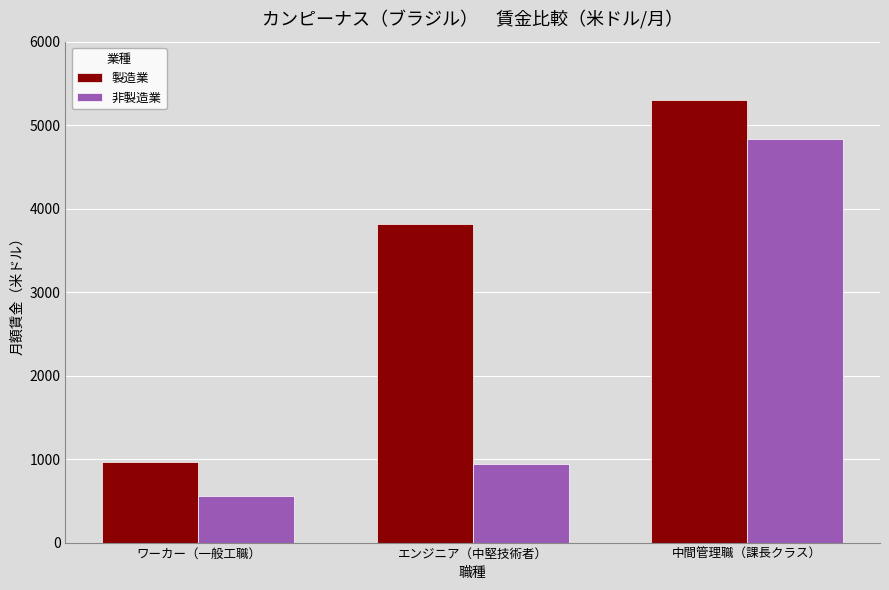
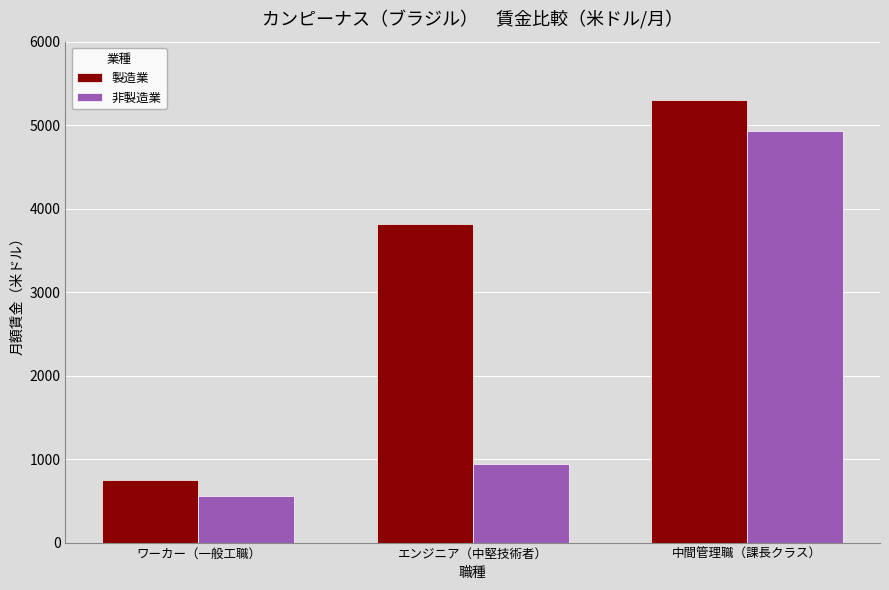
製造業, ワーカー（一般工職）: 1000 -> 700
非製造業, 中間管理職（課長クラス）: 4800 -> 4900
